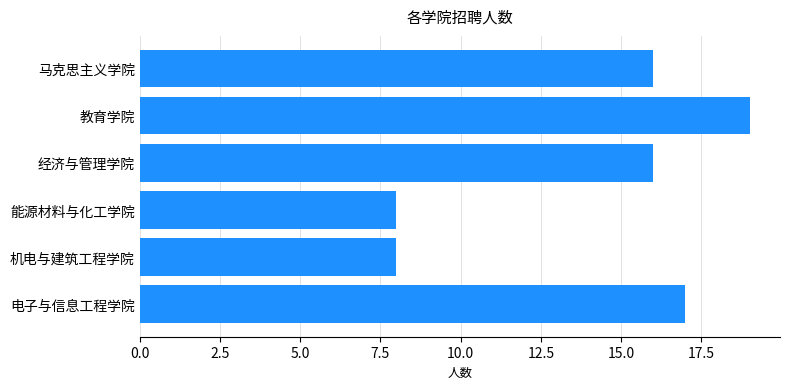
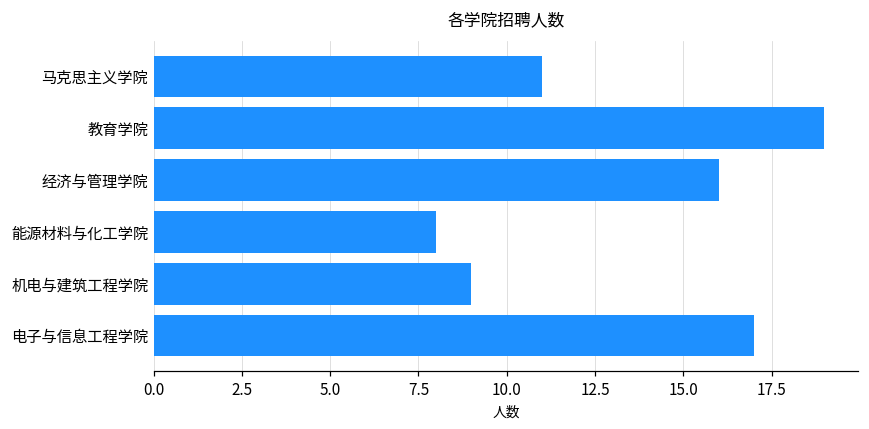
马克思主义学院: 16 -> 11
机电与建筑工程学院: 8 -> 9
